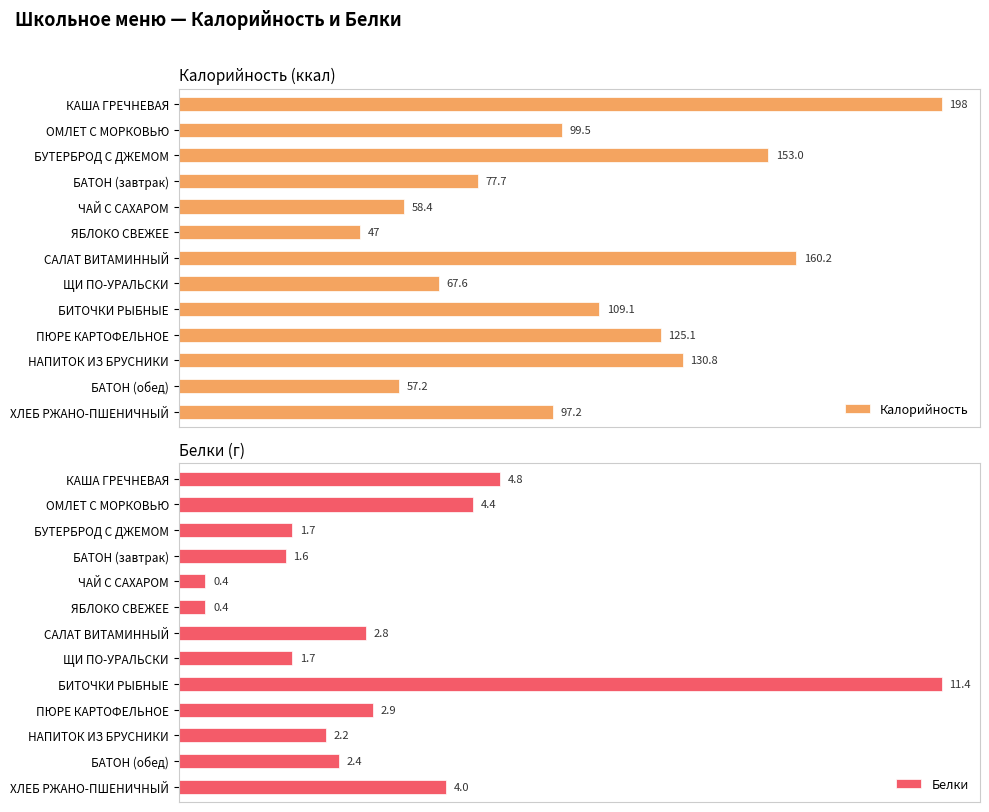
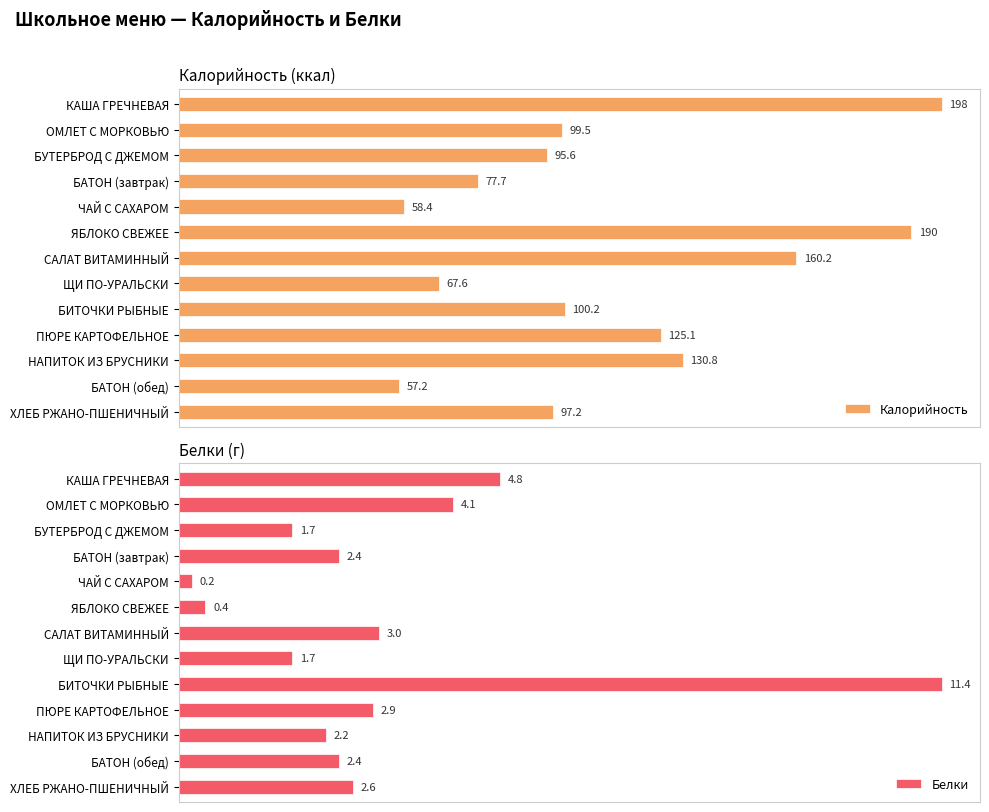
Калорийность (ккал), БУТЕРБРОД С ДЖЕМОМ: 153.0 -> 95.6
Калорийность (ккал), ЯБЛОКО СВЕЖЕЕ: 47 -> 190
Калорийность (ккал), БИТОЧКИ РЫБНЫЕ: 109.1 -> 100.2
Белки (г), ОМЛЕТ С МОРКОВЬЮ: 4.4 -> 4.1
Белки (г), БАТОН (завтрак): 1.6 -> 2.4
Белки (г), ЧАЙ С САХАРОМ: 0.4 -> 0.2
Белки (г), САЛАТ ВИТАМИННЫЙ: 2.8 -> 3.0
Белки (г), ХЛЕБ РЖАНО-ПШЕНИЧНЫЙ: 4.0 -> 2.6
